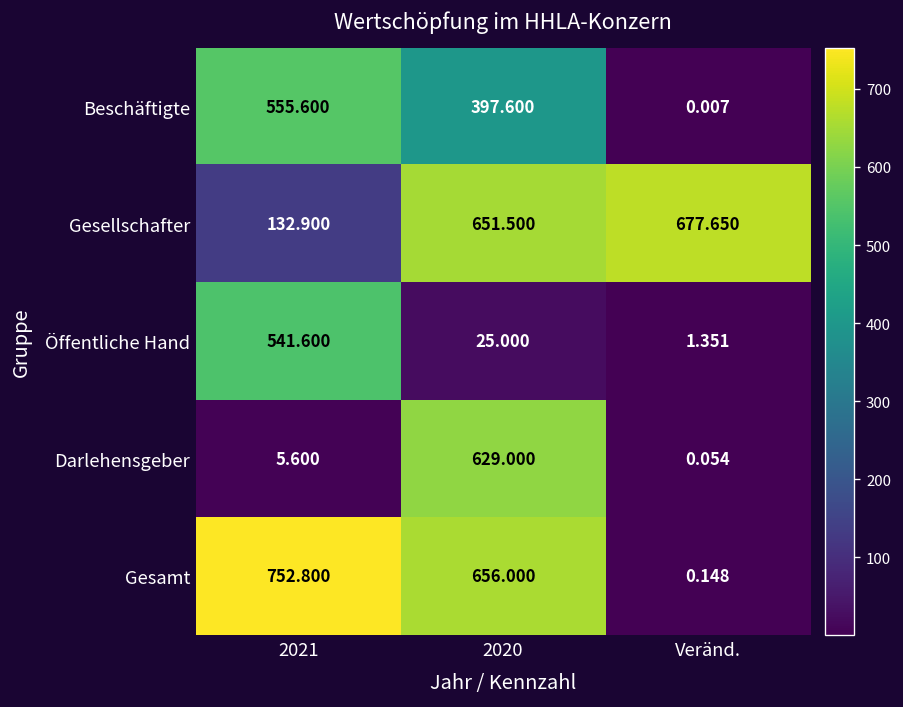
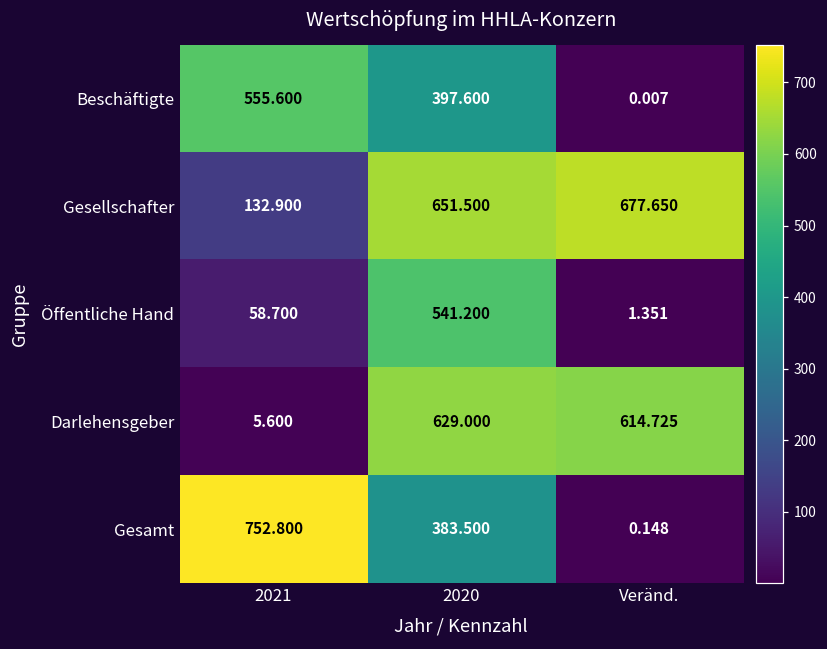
Öffentliche Hand, 2021: 541.600 -> 58.700
Öffentliche Hand, 2020: 25.000 -> 541.200
Darlehensgeber, Veränd.: 0.054 -> 614.725
Gesamt, 2020: 656.000 -> 383.500
